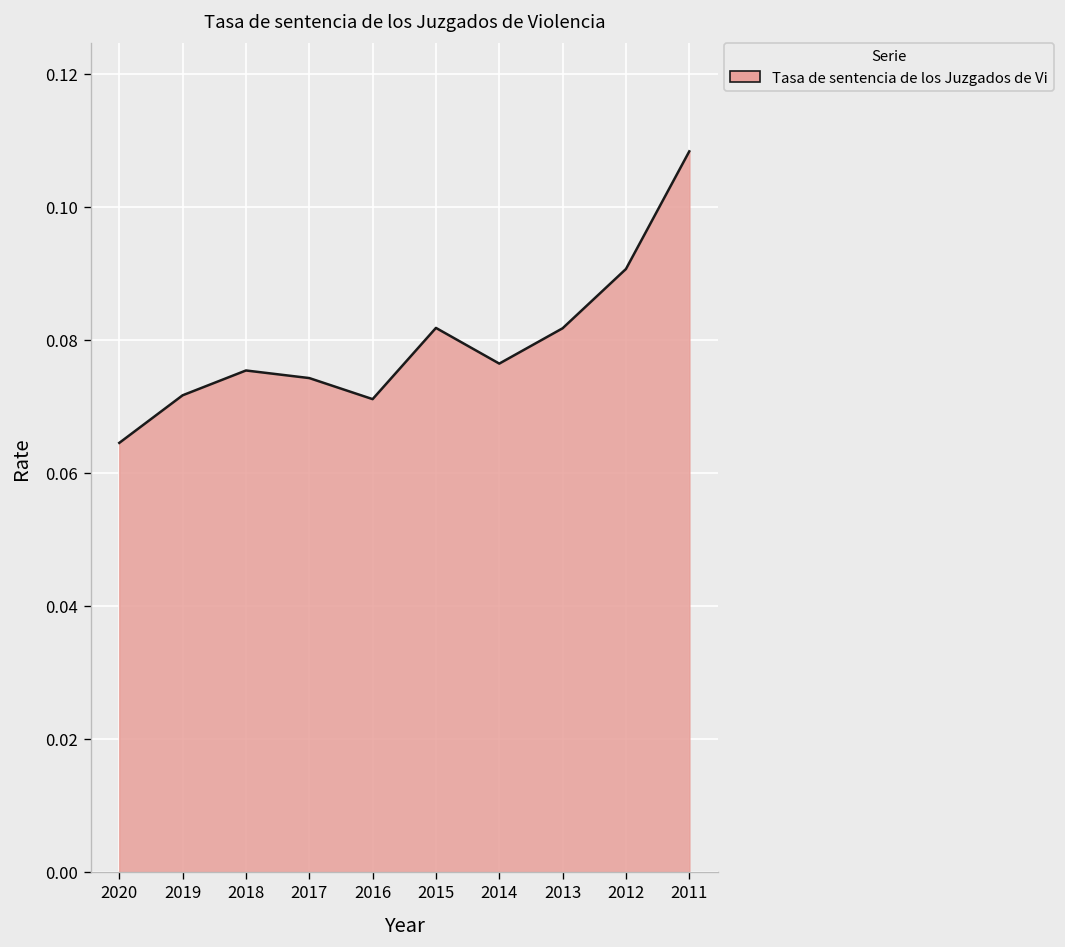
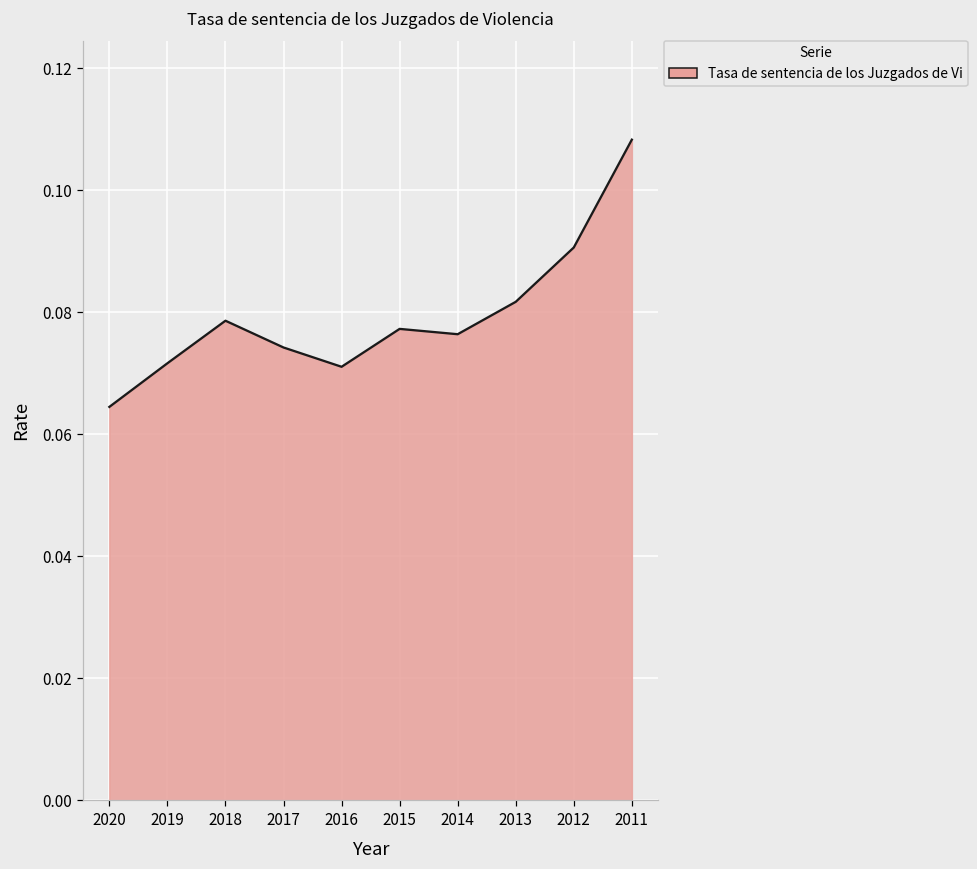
2018: 0.075 -> 0.079
2015: 0.082 -> 0.077
